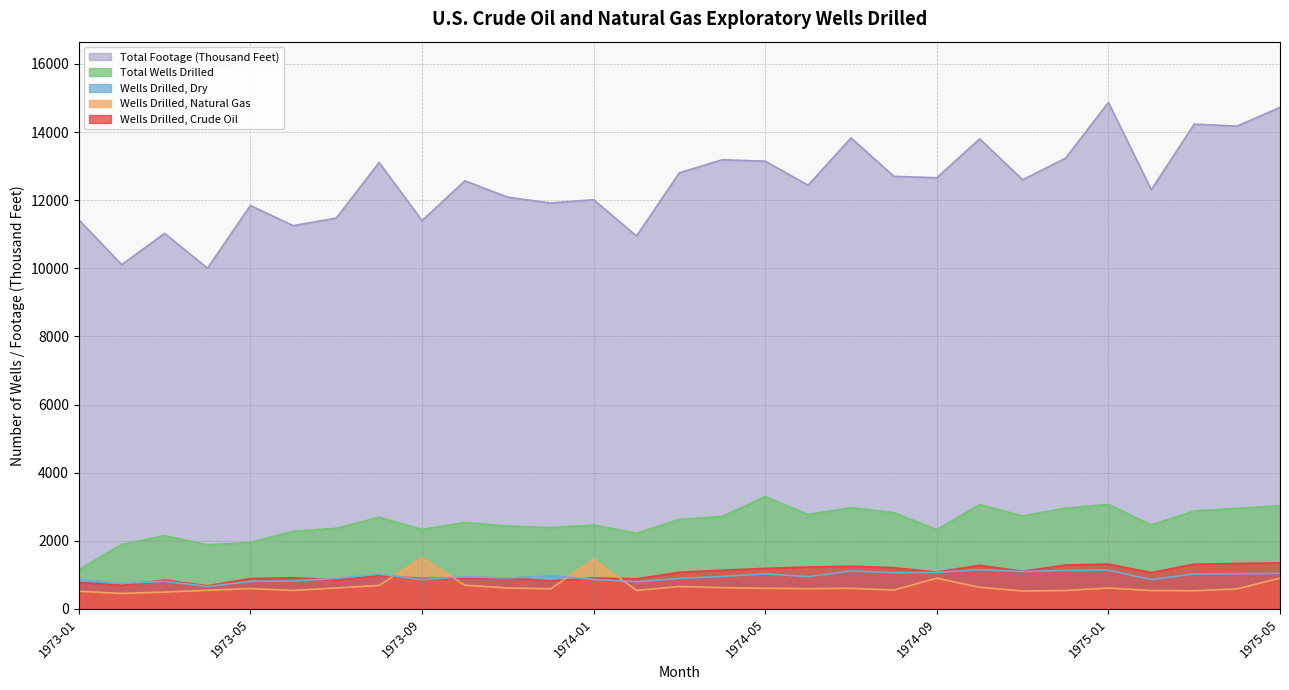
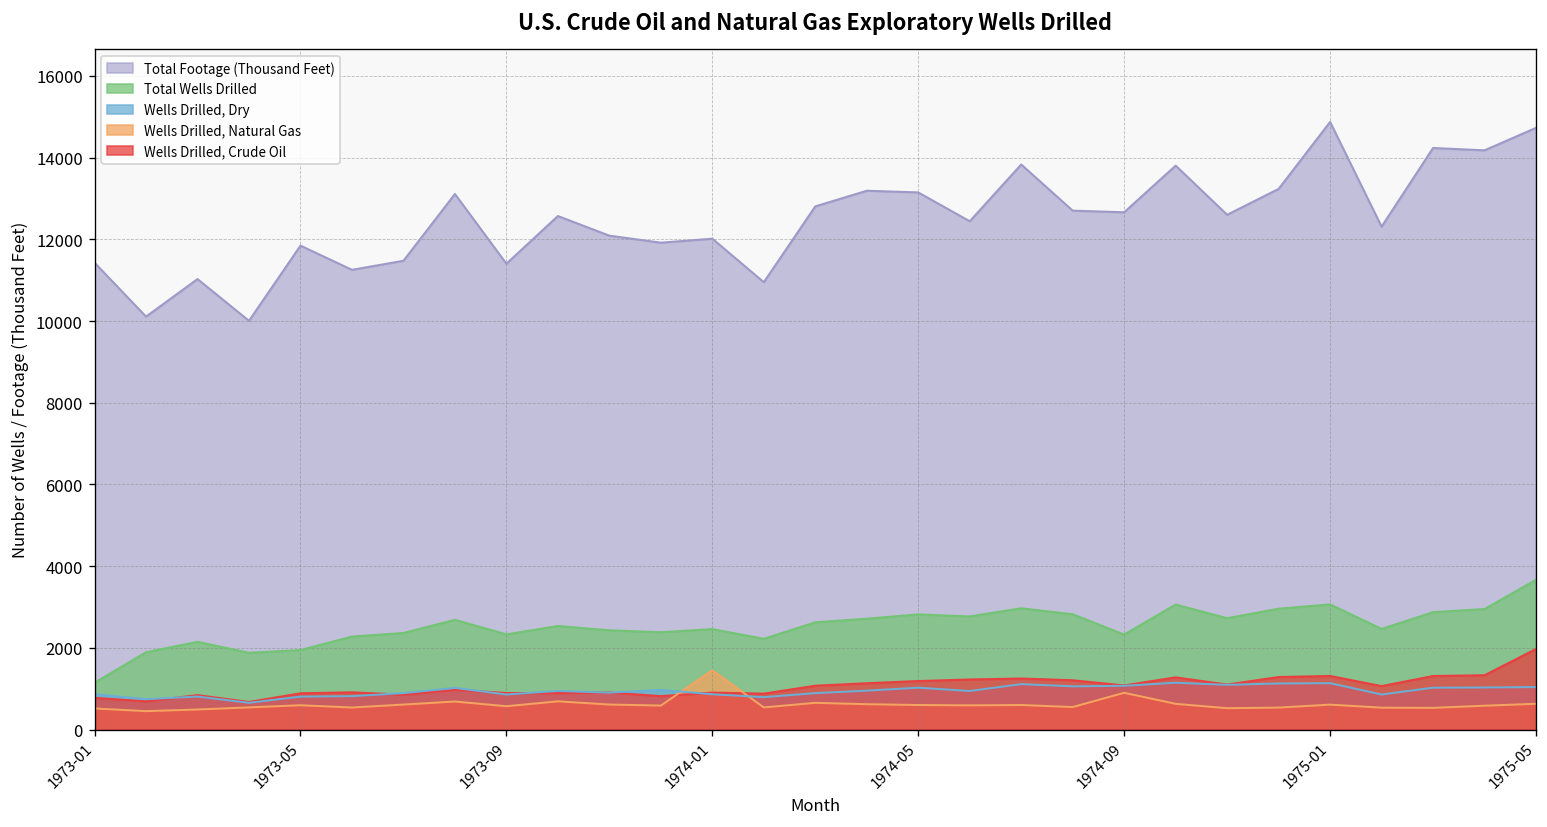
Wells Drilled, Natural Gas, 1973-09: 1500 -> 600
Total Wells Drilled, 1974-05: 3300 -> 2800
Total Wells Drilled, 1975-05: 3000 -> 3700
Wells Drilled, Natural Gas, 1975-05: 900 -> 600
Wells Drilled, Crude Oil, 1975-05: 1400 -> 2000
